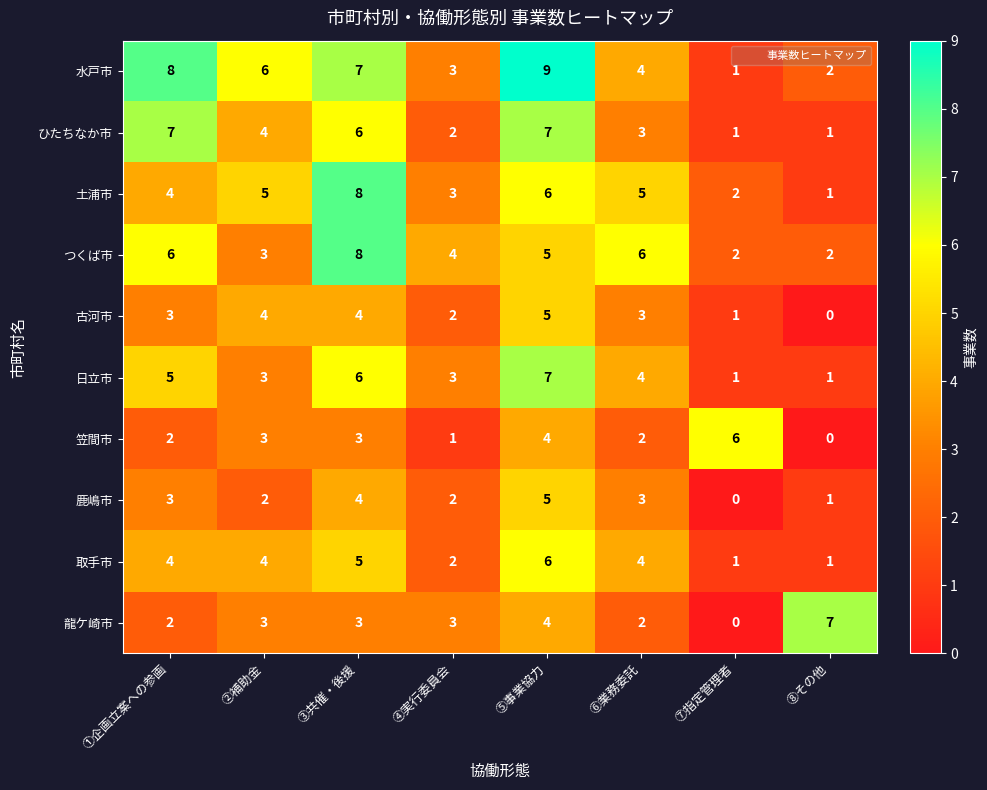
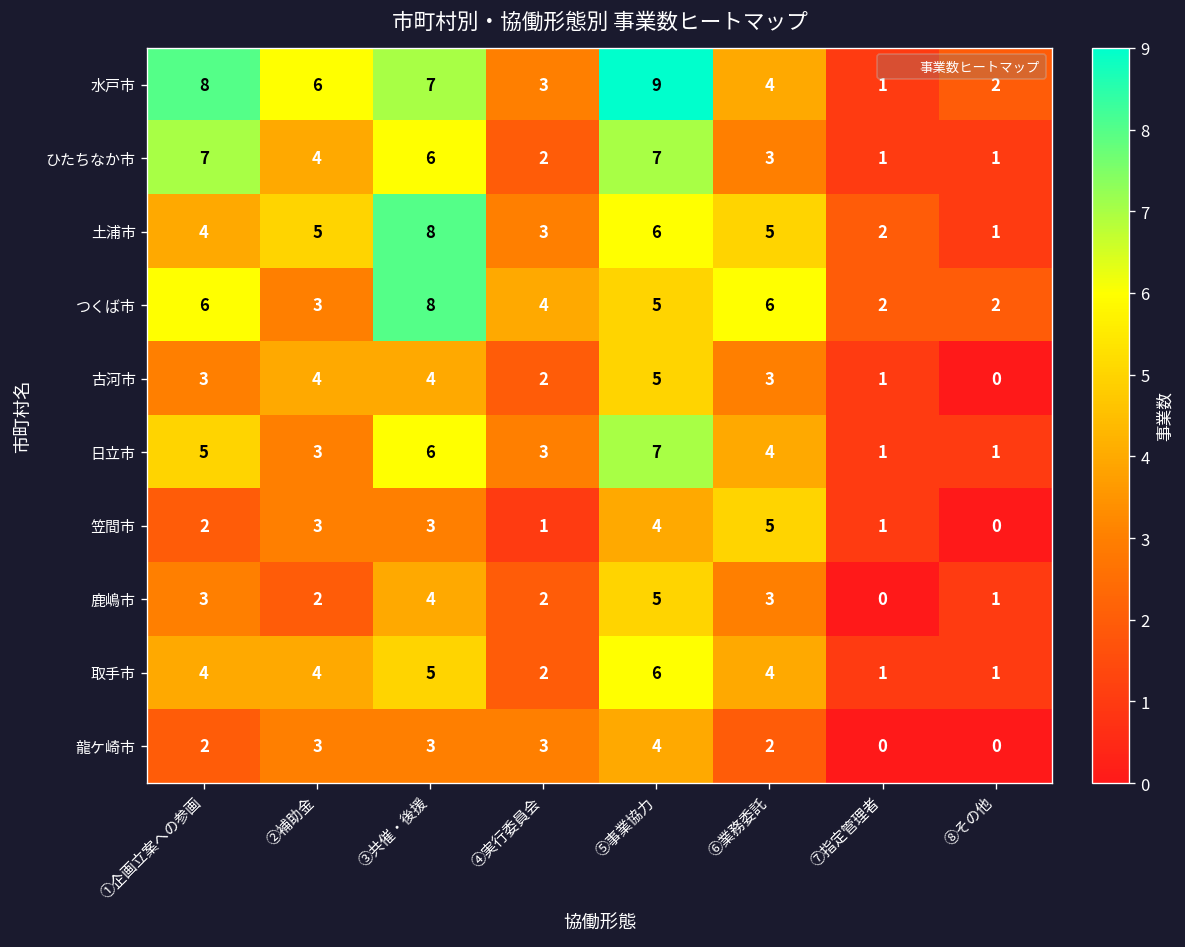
笠間市, ⑥業務委託: 2 -> 5
笠間市, ⑦指定管理者: 6 -> 1
龍ケ崎市, ⑧その他: 7 -> 0
